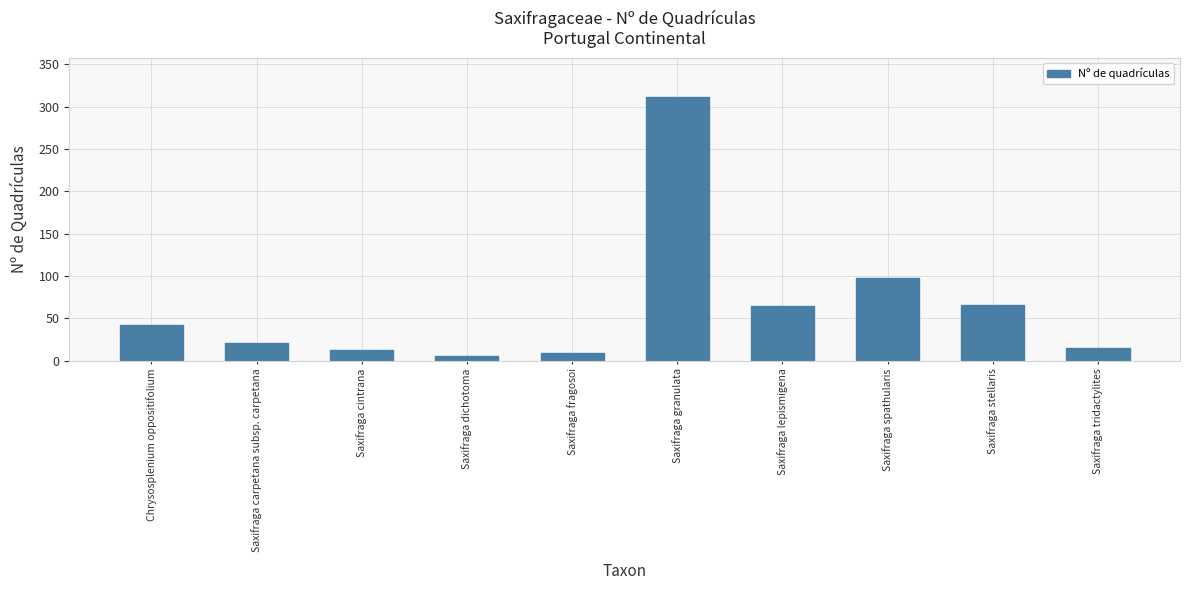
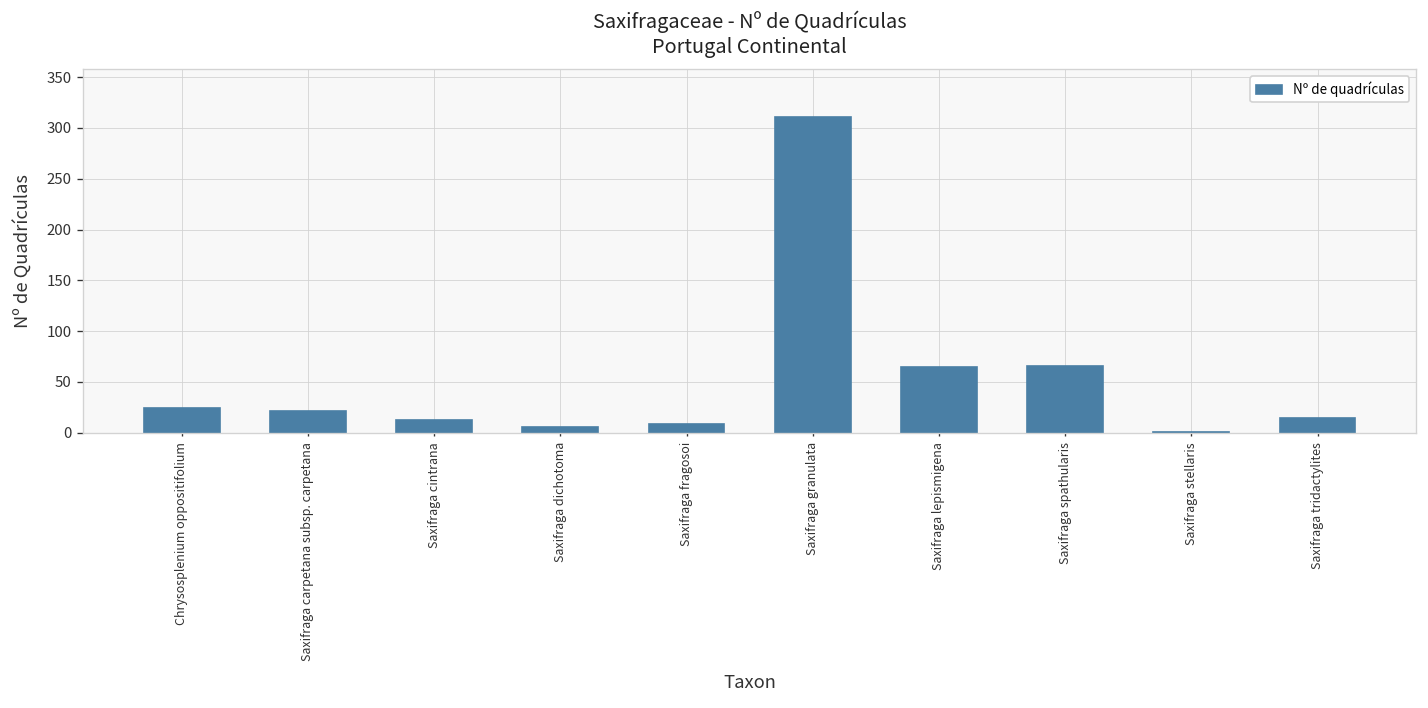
Chrysosplenium oppositifolium: 40 -> 20
Saxifraga spathularis: 100 -> 70
Saxifraga stellaris: 70 -> 0
